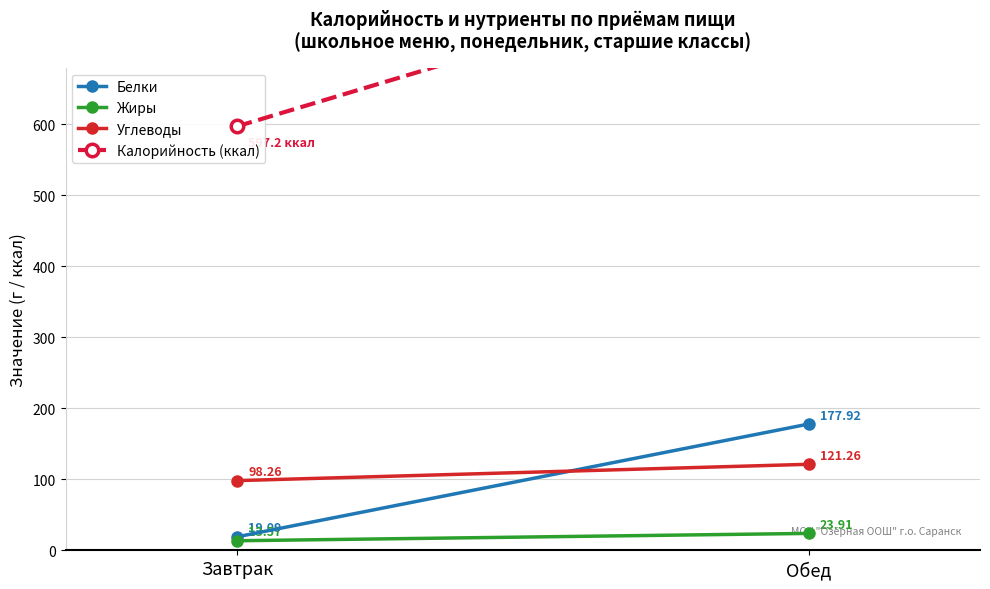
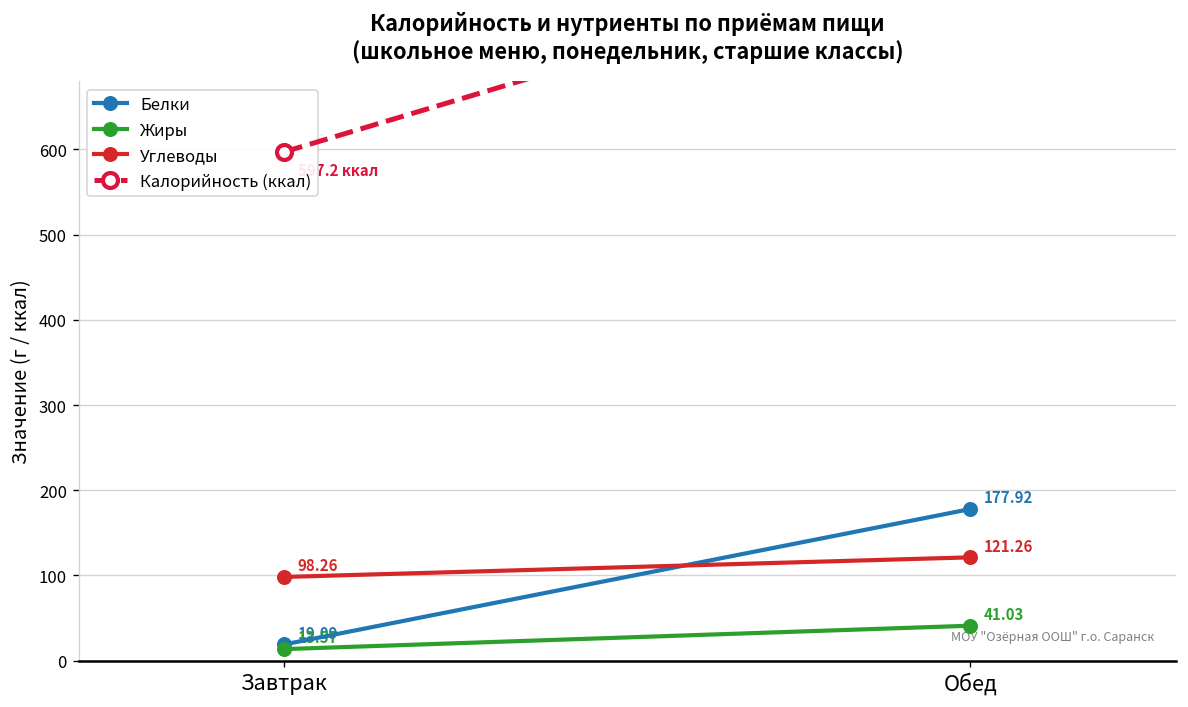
Жиры, Обед: 23.91 -> 41.03
